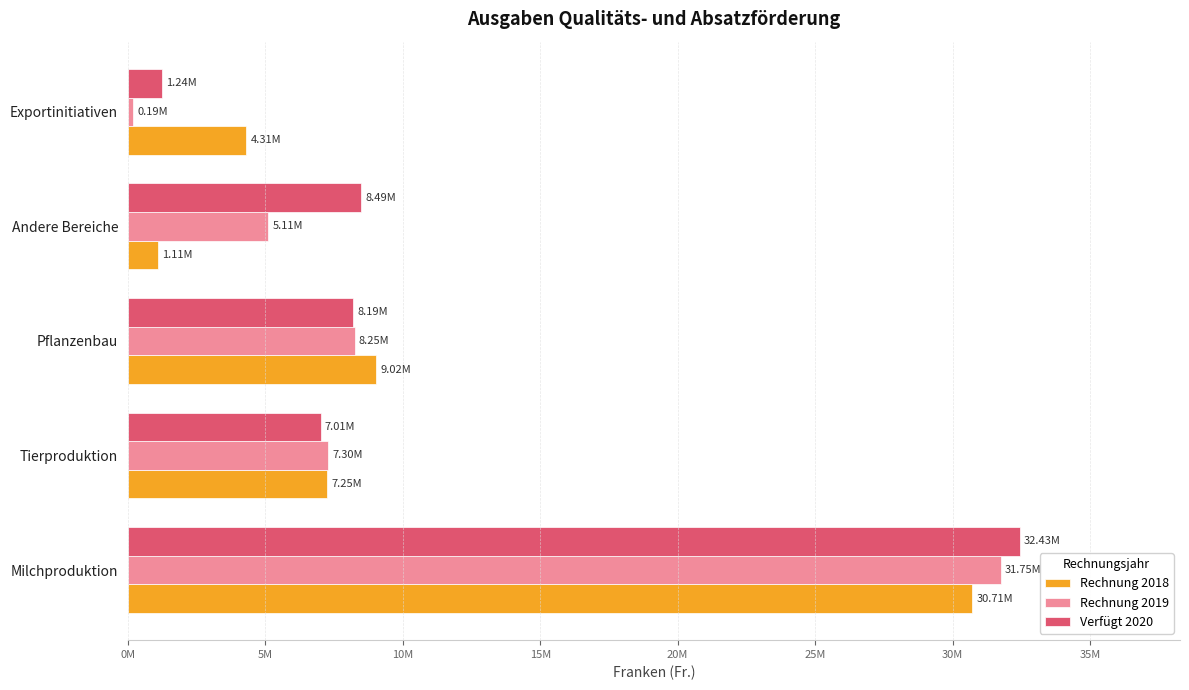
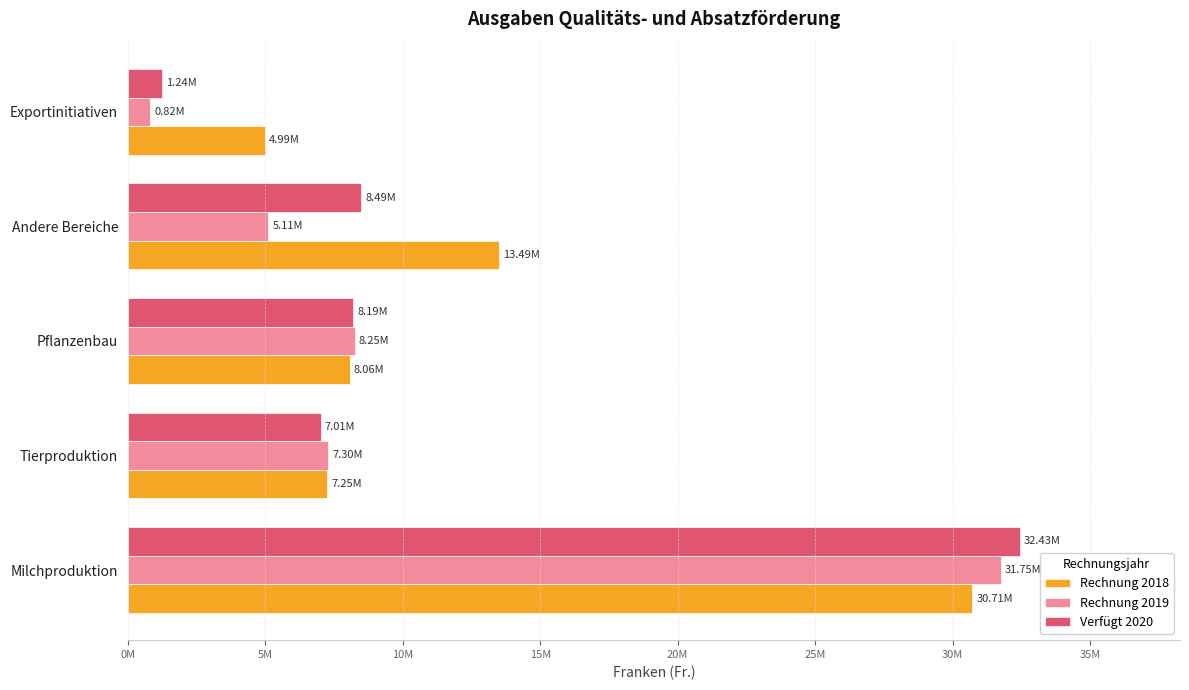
Rechnung 2019, Exportinitiativen: 0.19M -> 0.82M
Rechnung 2018, Exportinitiativen: 4.31M -> 4.99M
Rechnung 2018, Andere Bereiche: 1.11M -> 13.49M
Rechnung 2018, Pflanzenbau: 9.02M -> 8.06M
